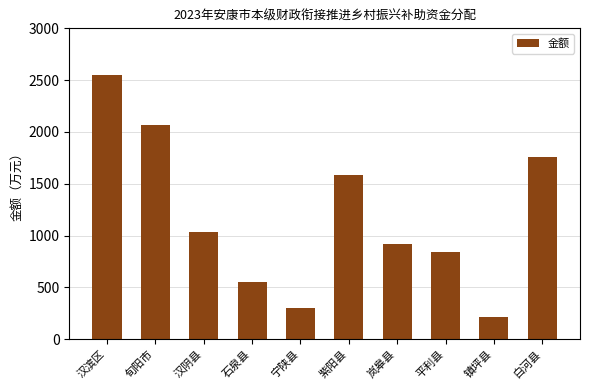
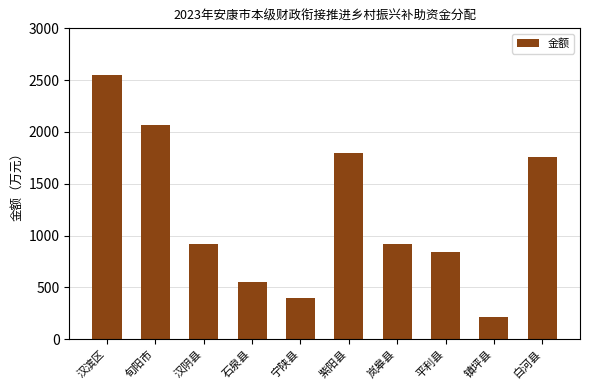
汉阴县: 1030 -> 920
宁陕县: 300 -> 400
紫阳县: 1590 -> 1800
